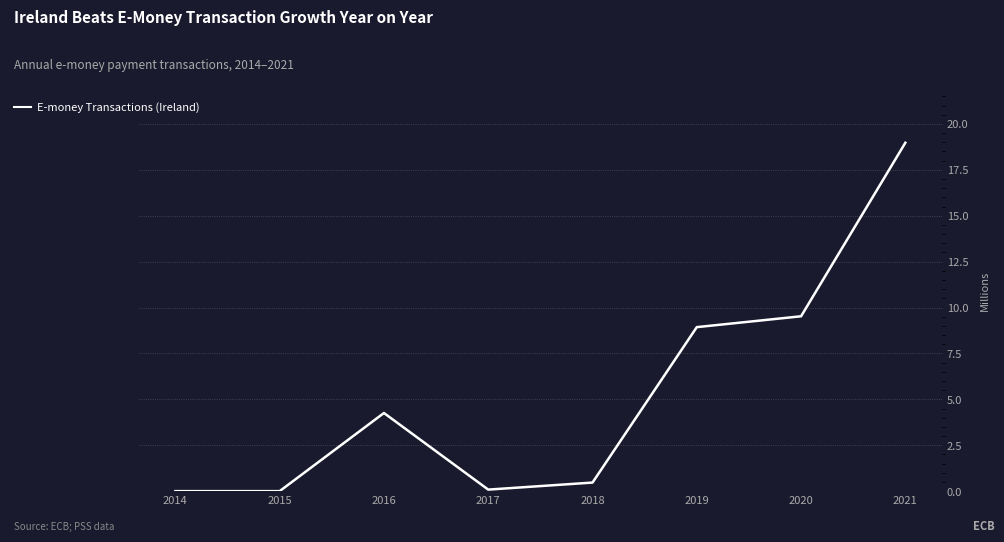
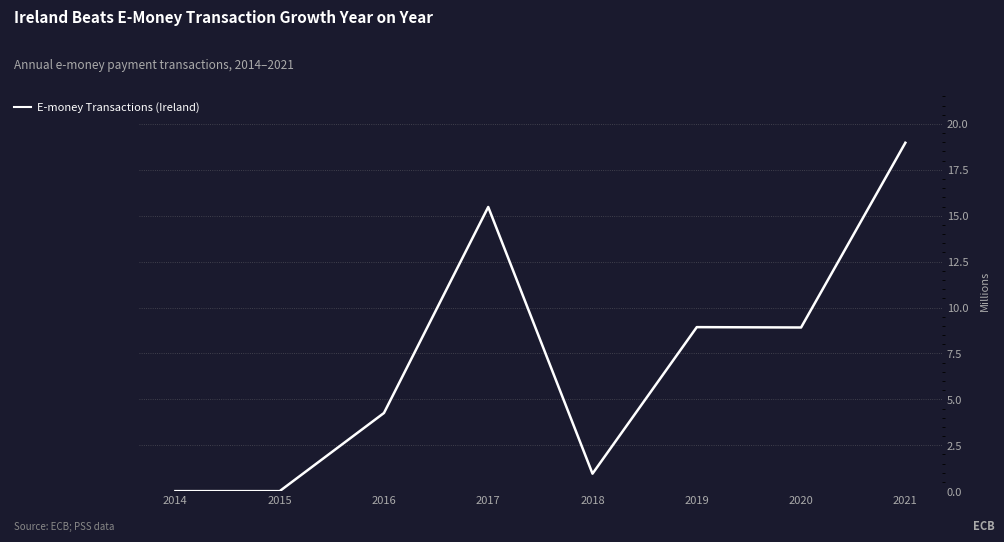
2017: 0.1 -> 15.5
2018: 0.5 -> 1.0
2020: 9.5 -> 8.9
